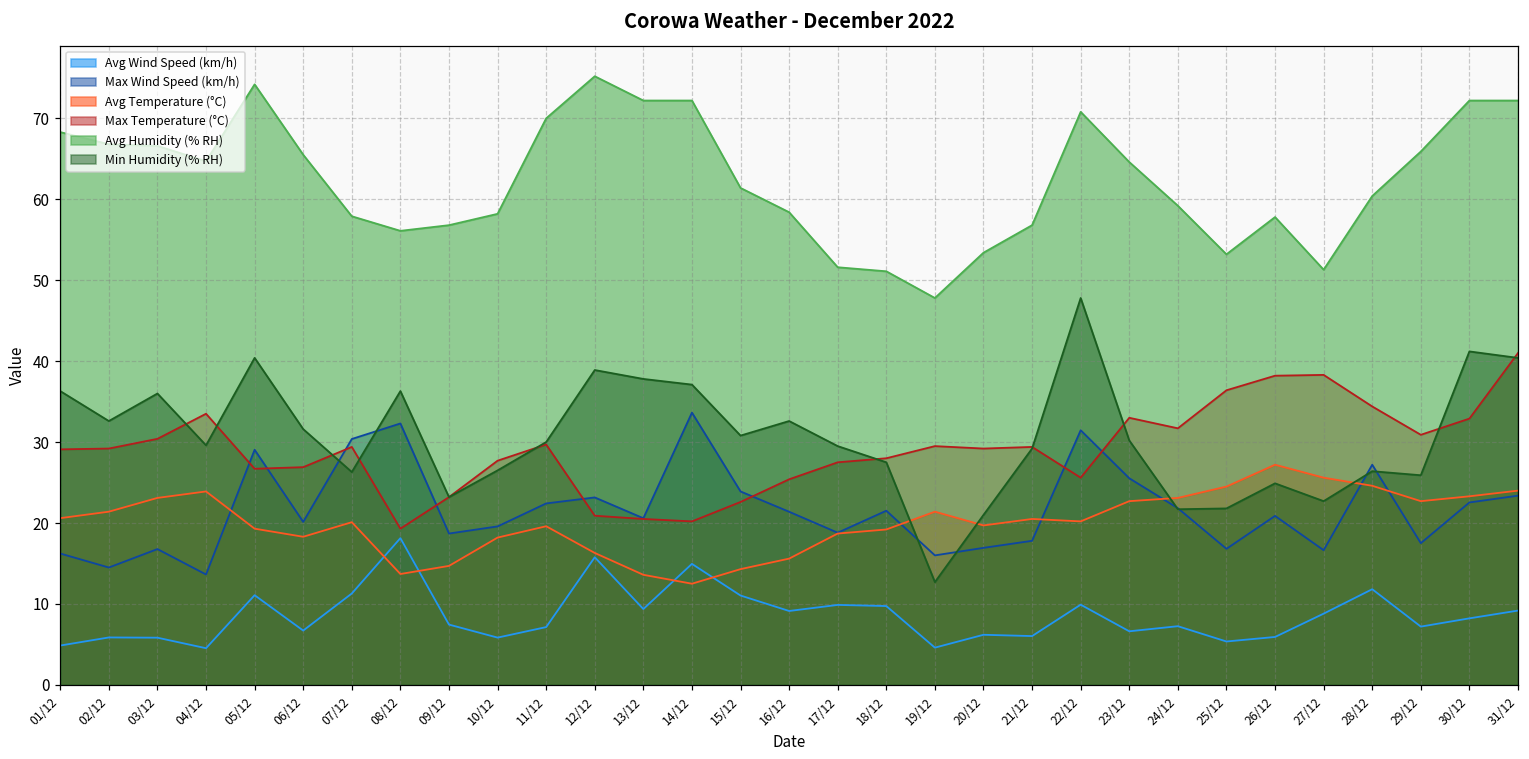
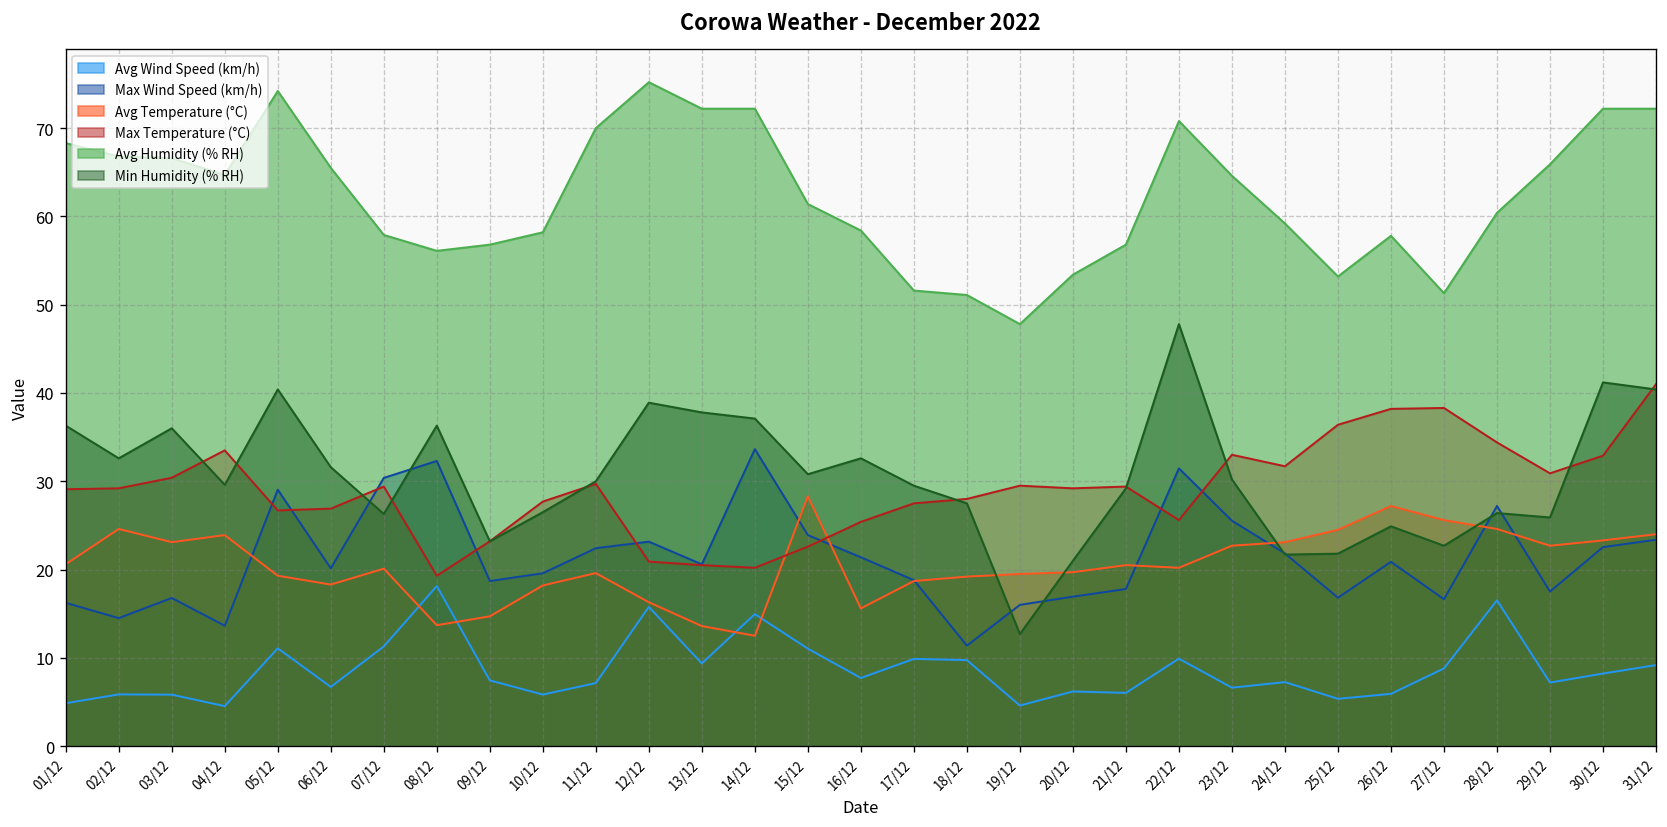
Avg Temperature (°C), 02/12: 21 -> 25
Avg Temperature (°C), 15/12: 14 -> 28
Avg Wind Speed (km/h), 16/12: 9 -> 8
Max Wind Speed (km/h), 18/12: 22 -> 11
Avg Temperature (°C), 19/12: 21 -> 20
Avg Wind Speed (km/h), 28/12: 12 -> 17
